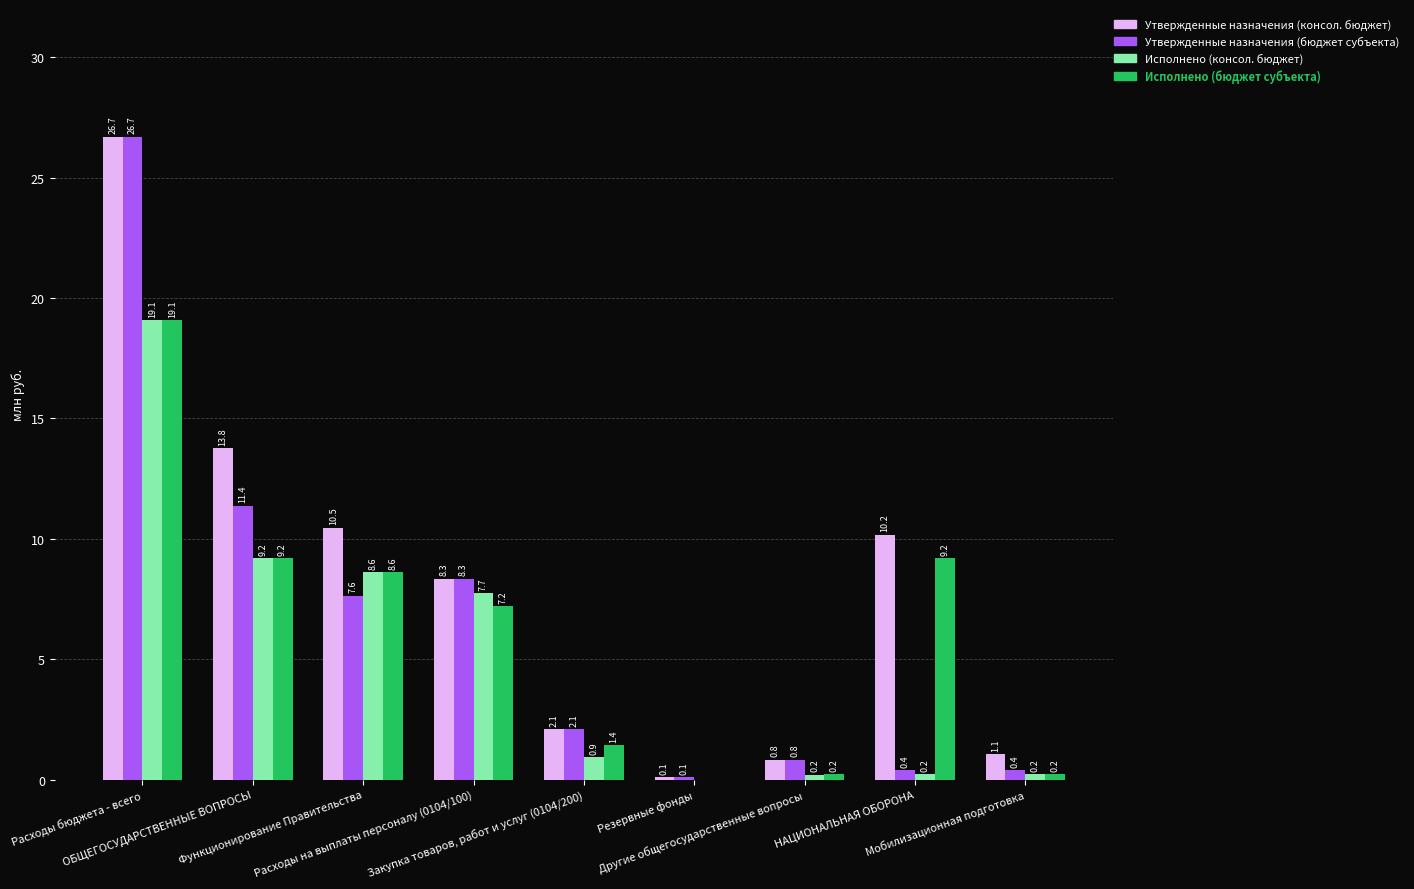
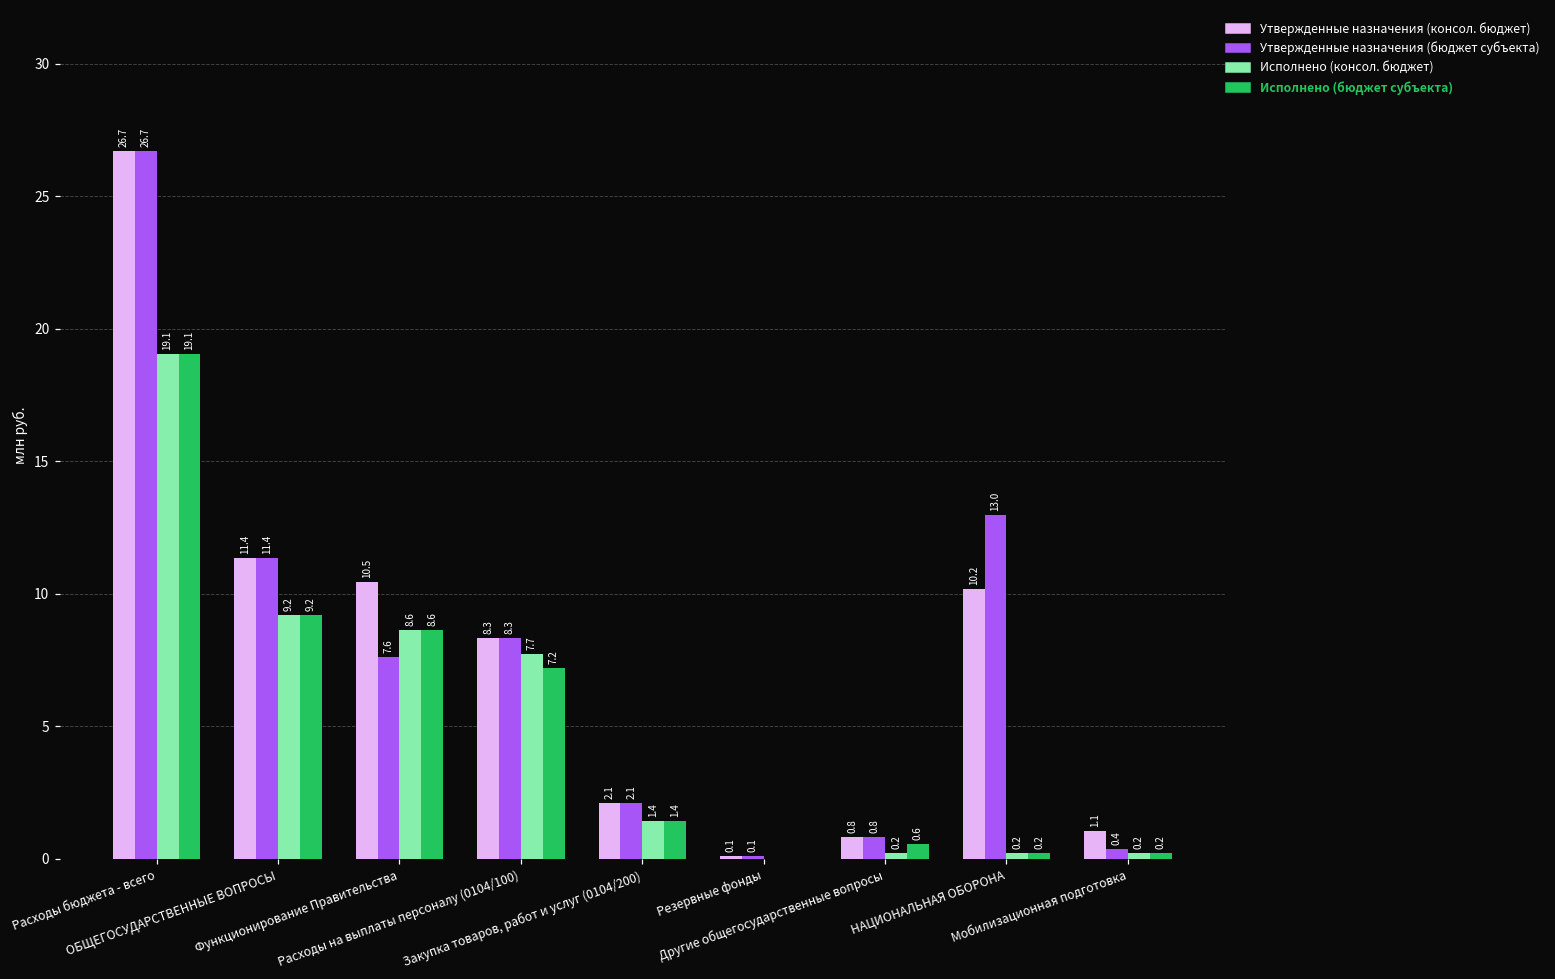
Утвержденные назначения (консол. бюджет), ОБЩЕГОСУДАРСТВЕННЫЕ ВОПРОСЫ: 13.8 -> 11.4
Исполнено (консол. бюджет), Закупка товаров, работ и услуг (0104/200): 0.9 -> 1.4
Исполнено (бюджет субъекта), Другие общегосударственные вопросы: 0.2 -> 0.6
Утвержденные назначения (бюджет субъекта), НАЦИОНАЛЬНАЯ ОБОРОНА: 0.4 -> 13.0
Исполнено (бюджет субъекта), НАЦИОНАЛЬНАЯ ОБОРОНА: 9.2 -> 0.2
